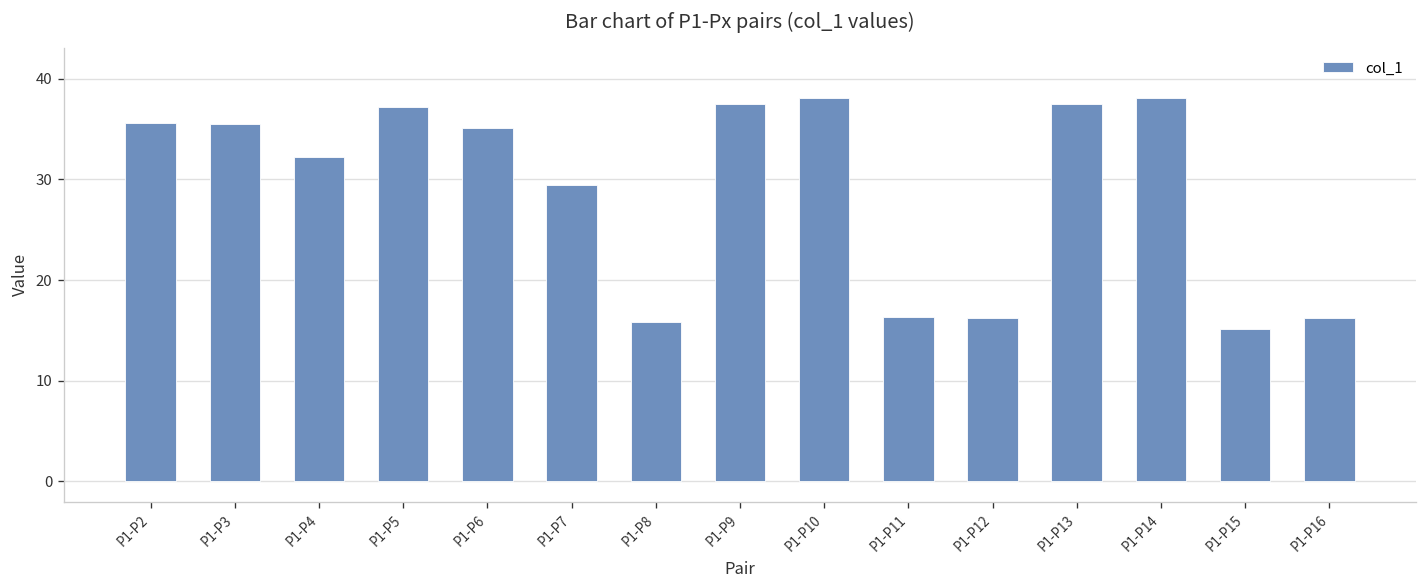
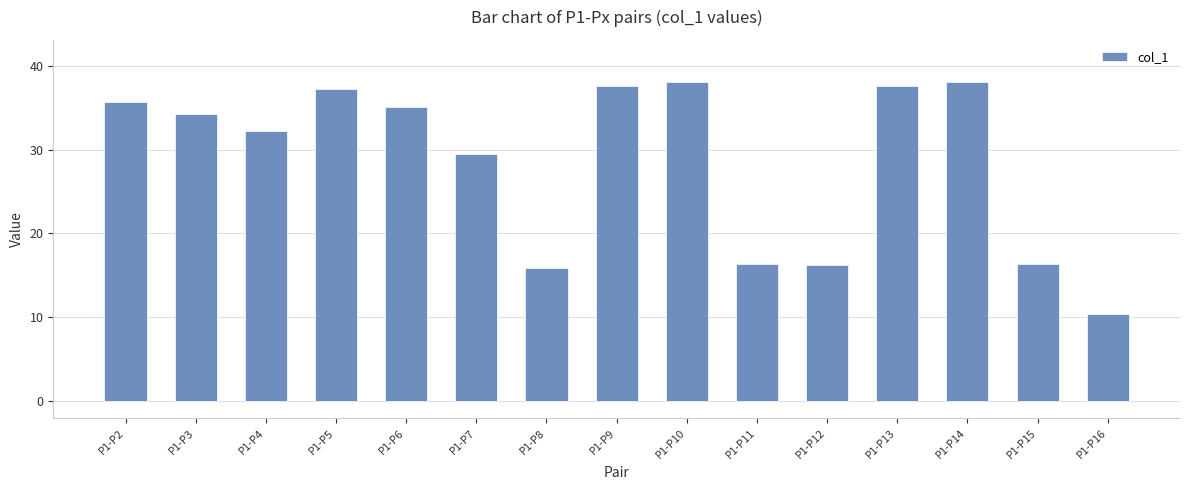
P1-P3: 36 -> 34
P1-P15: 15 -> 16
P1-P16: 16 -> 10
